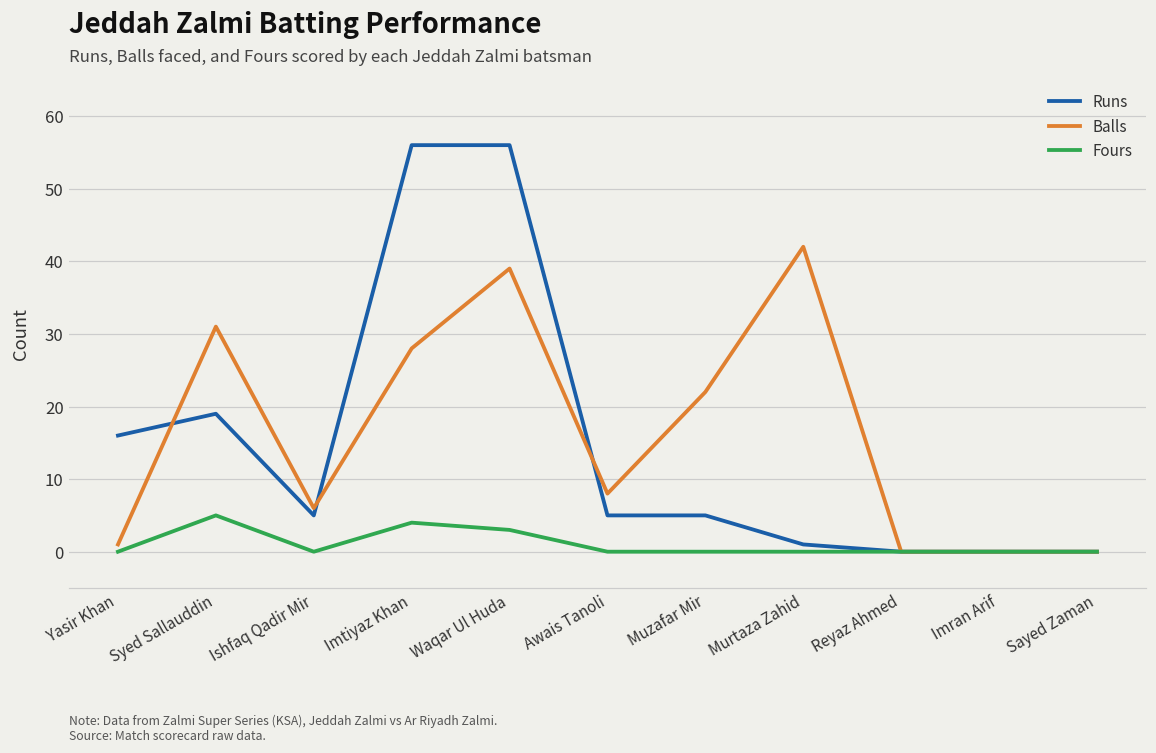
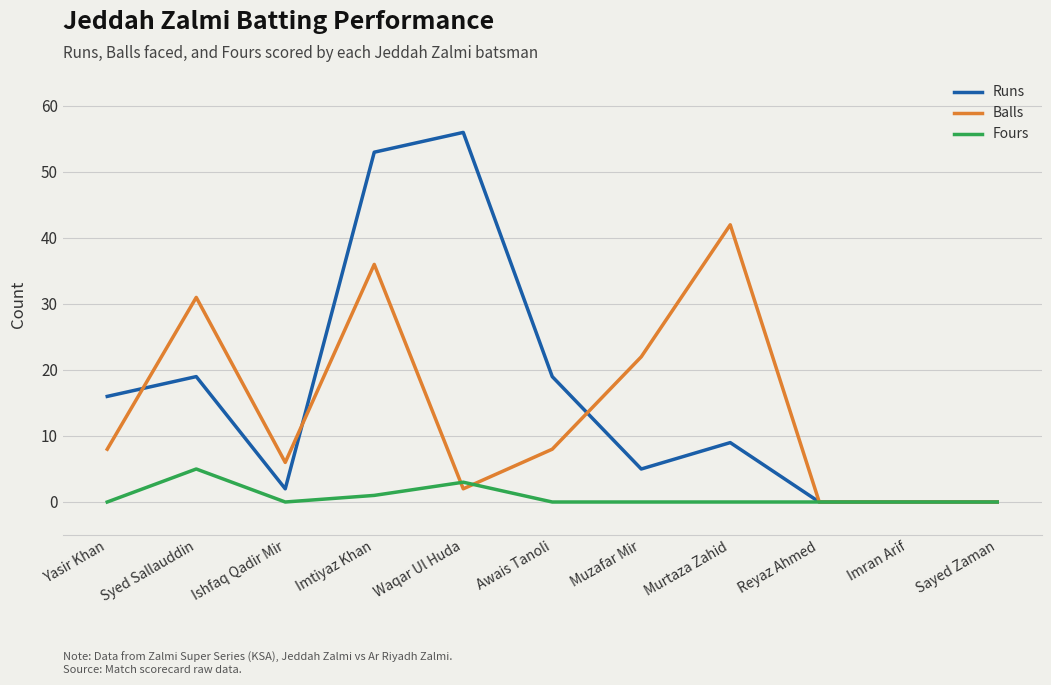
Balls, Yasir Khan: 1 -> 8
Runs, Ishfaq Qadir Mir: 5 -> 2
Runs, Imtiyaz Khan: 56 -> 53
Balls, Imtiyaz Khan: 28 -> 36
Fours, Imtiyaz Khan: 4 -> 1
Balls, Waqar Ul Huda: 39 -> 2
Runs, Awais Tanoli: 5 -> 19
Runs, Murtaza Zahid: 1 -> 9
